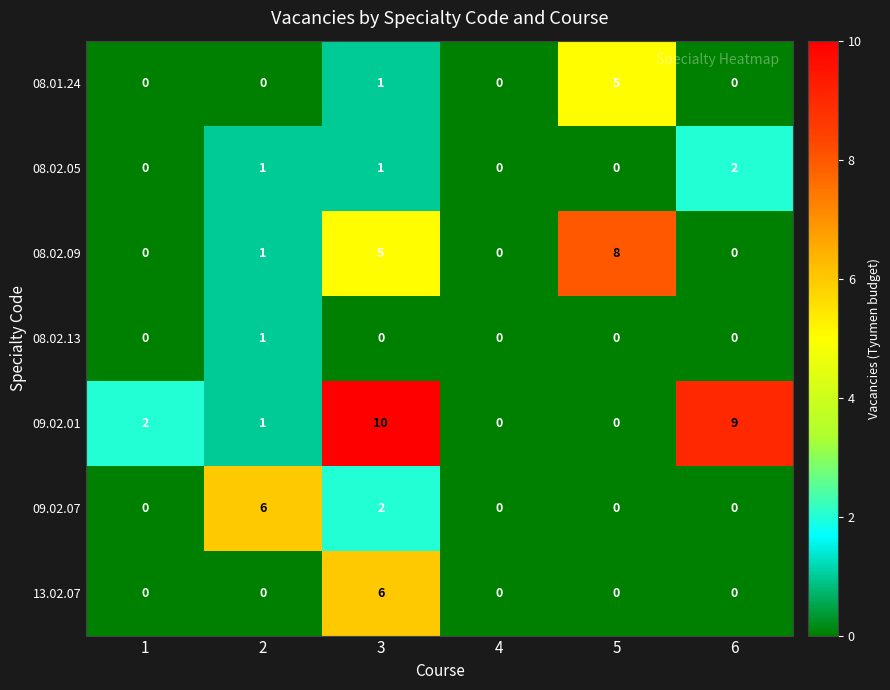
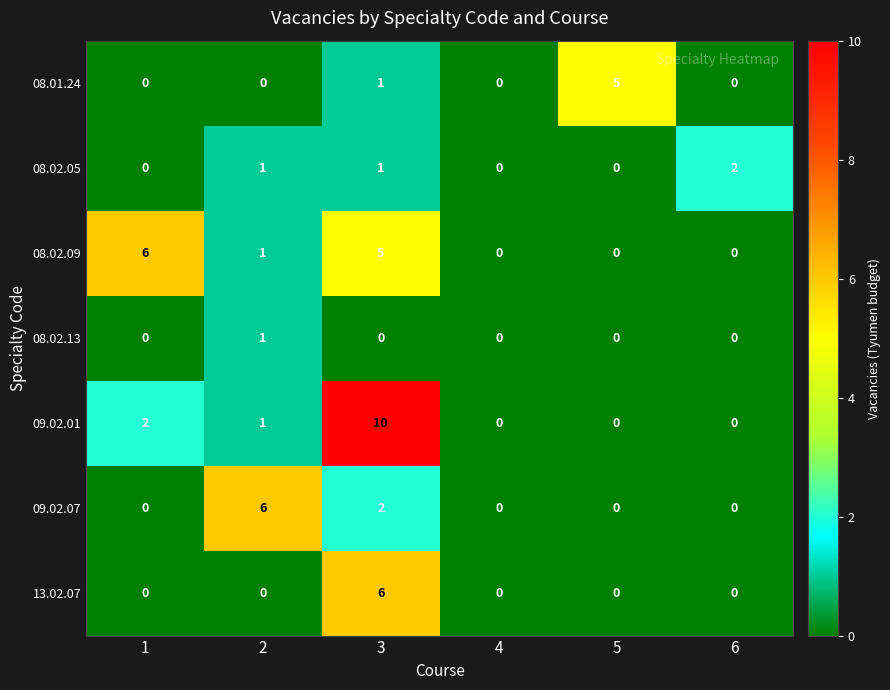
08.02.09, 1: 0 -> 6
08.02.09, 5: 8 -> 0
09.02.01, 6: 9 -> 0
